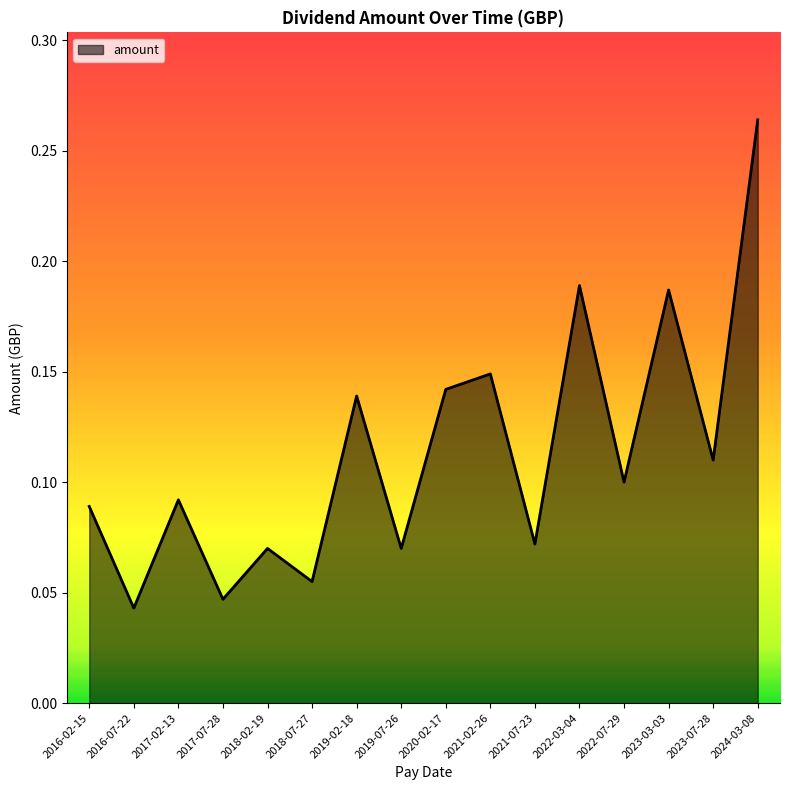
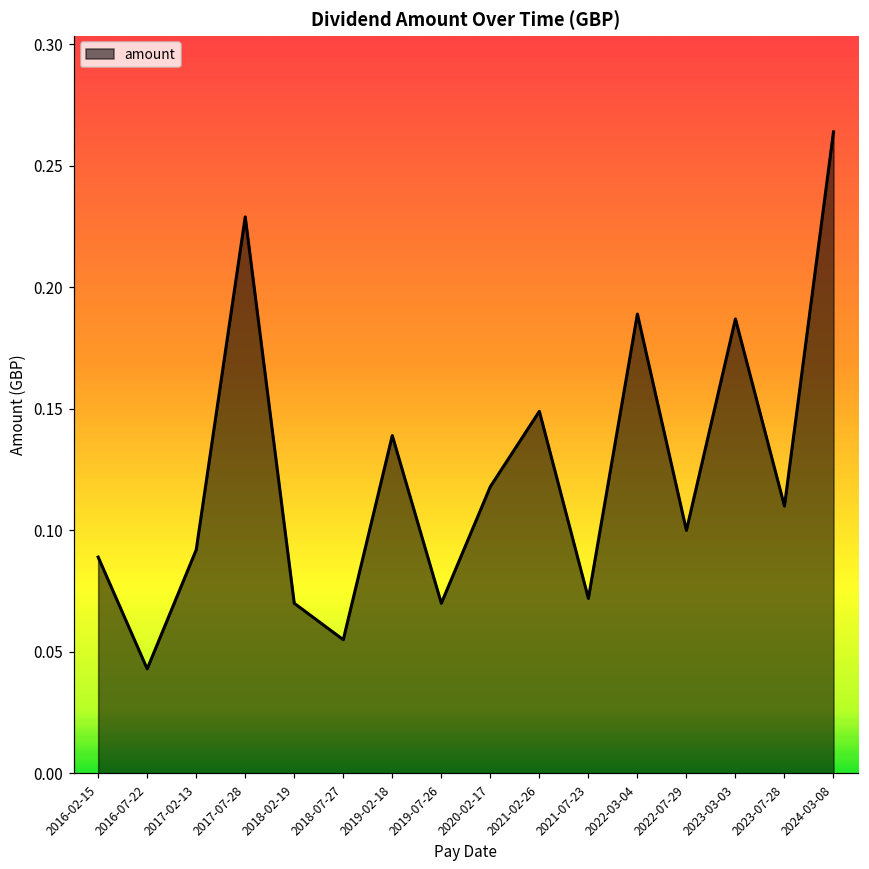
2017-07-28: 0.047 -> 0.229
2020-02-17: 0.142 -> 0.118
